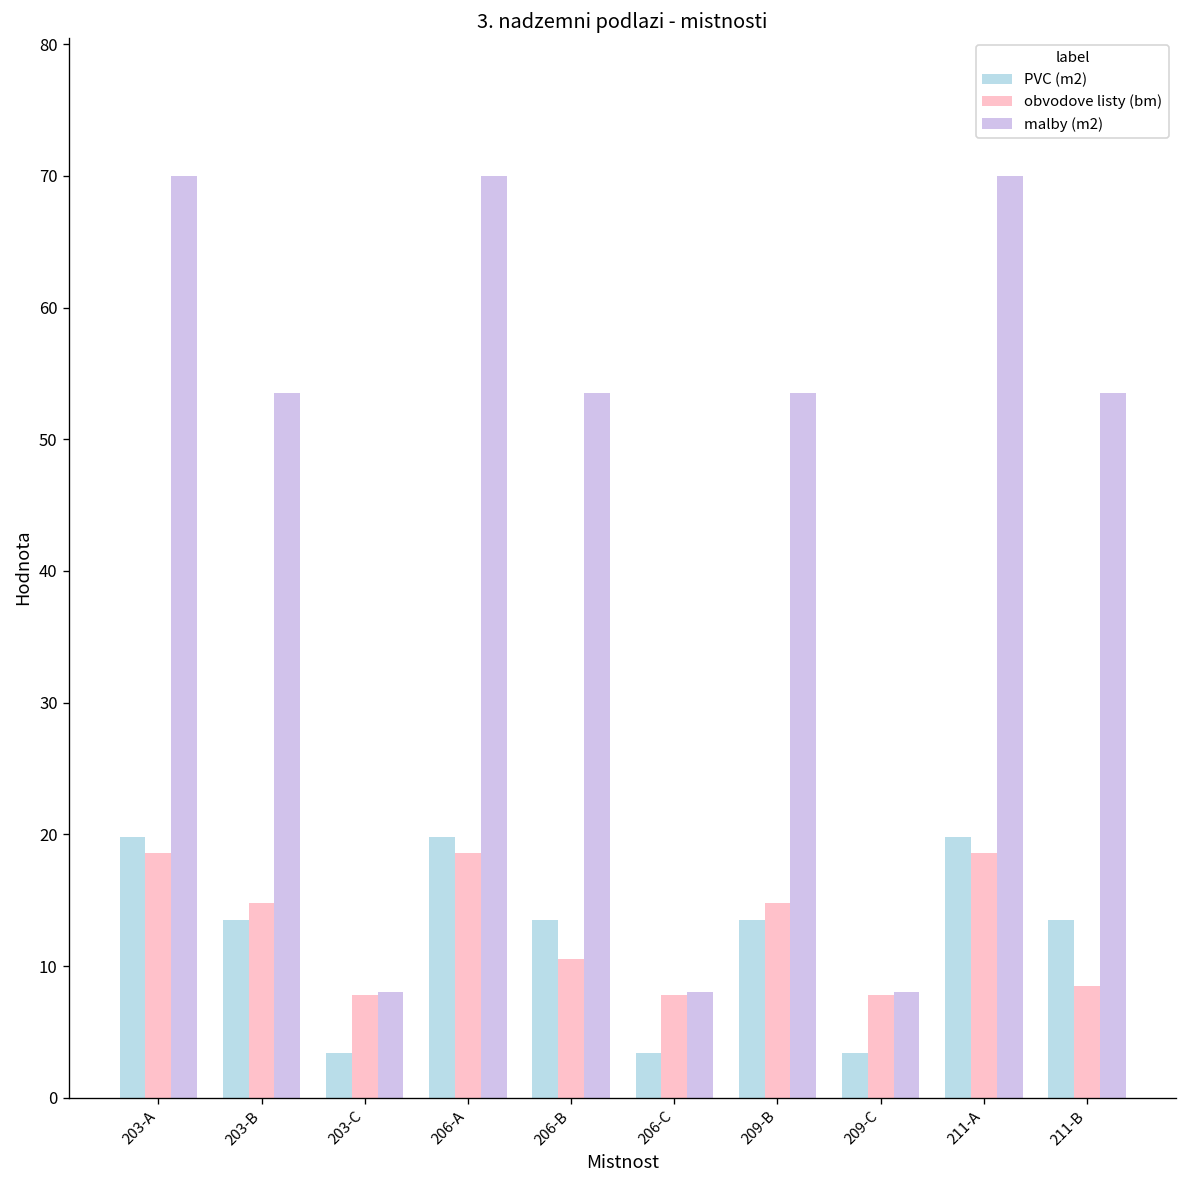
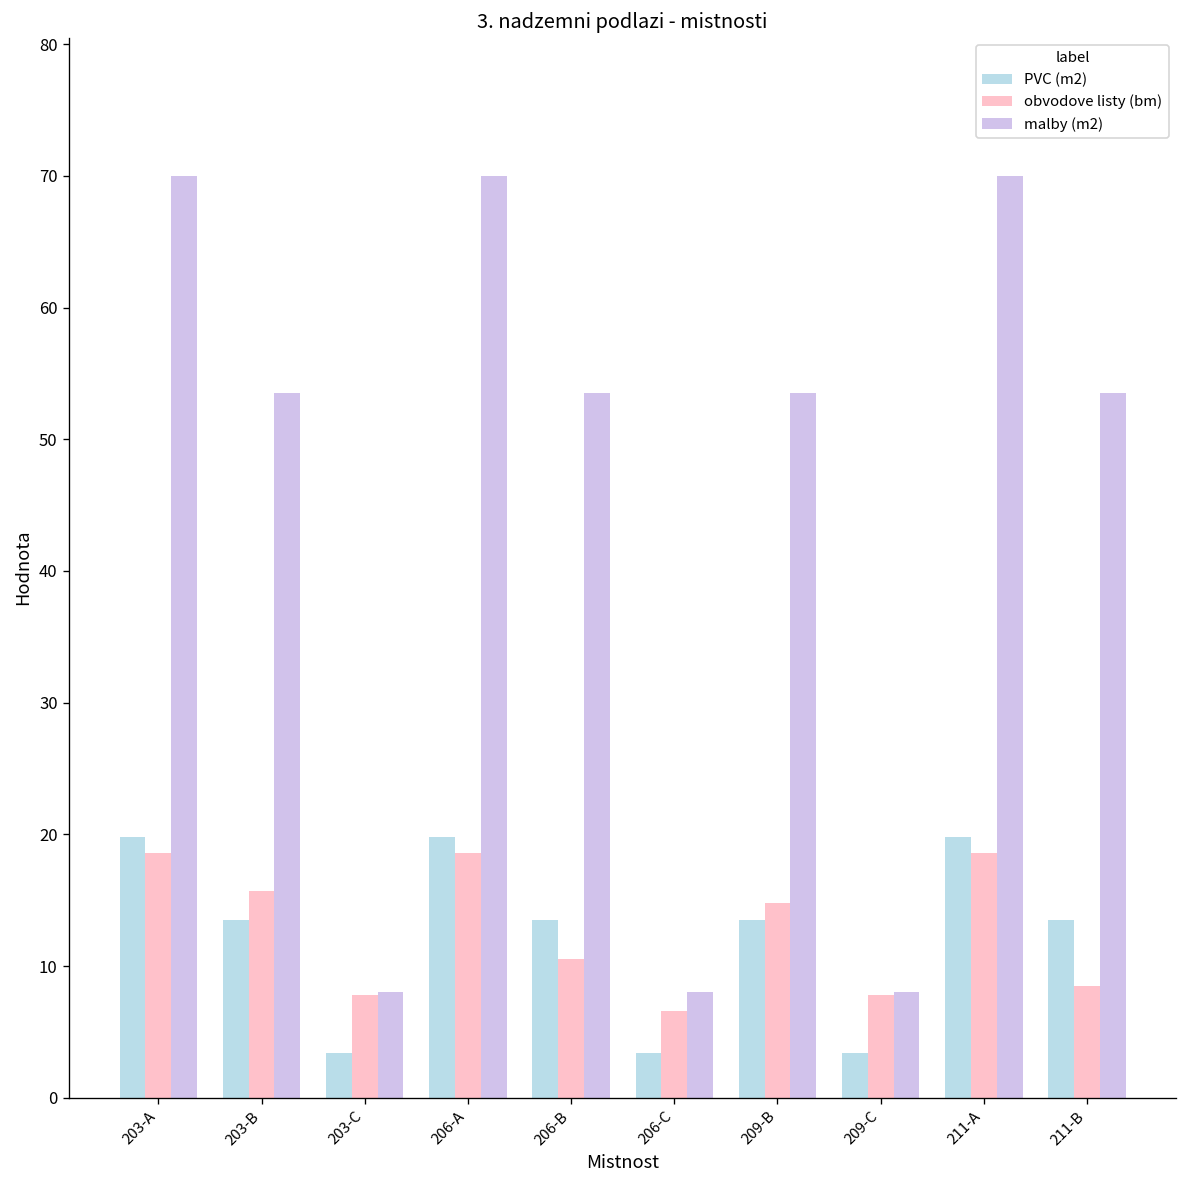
obvodove listy (bm), 203-B: 14.8 -> 15.7
obvodove listy (bm), 206-C: 7.8 -> 6.6
